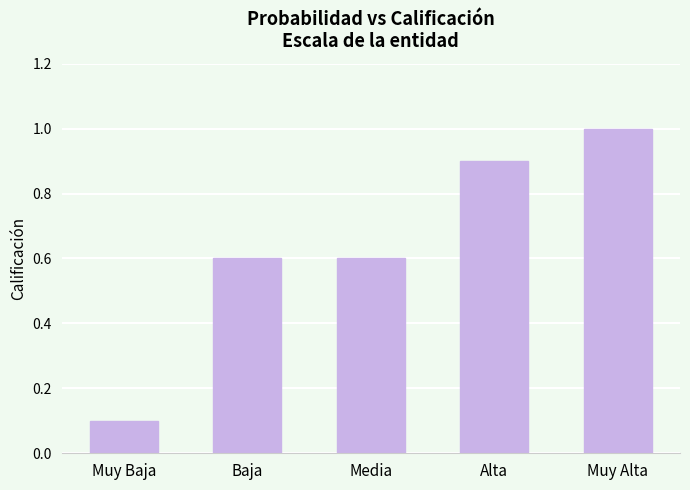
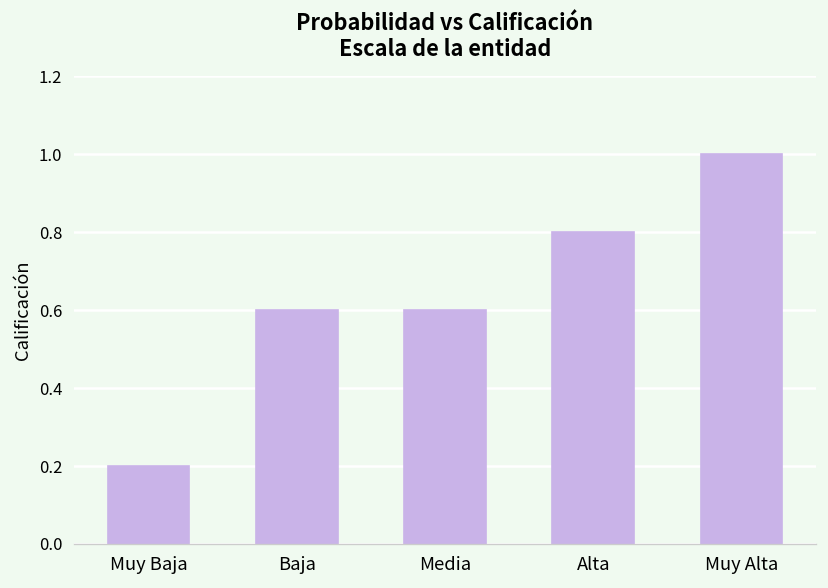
Muy Baja: 0.1 -> 0.2
Alta: 0.9 -> 0.8
